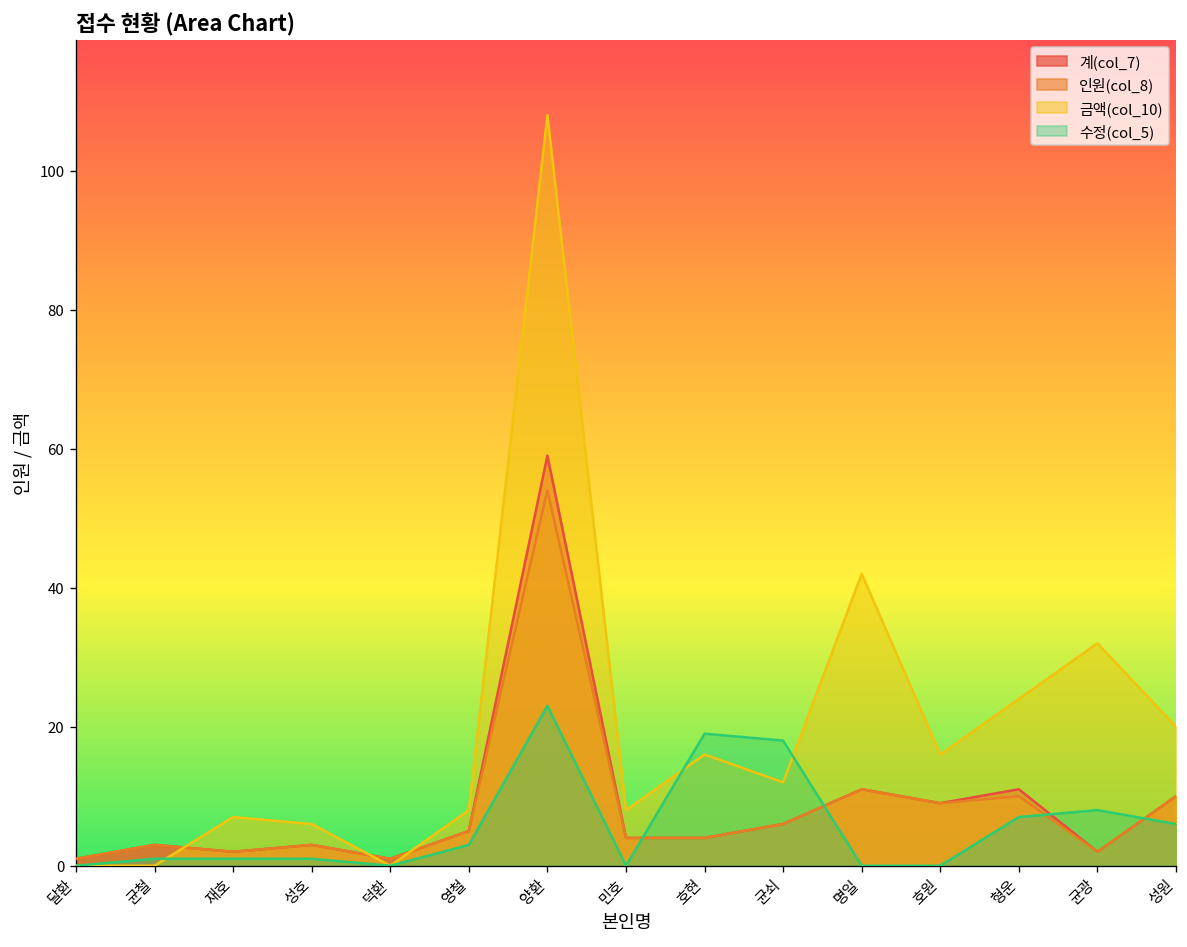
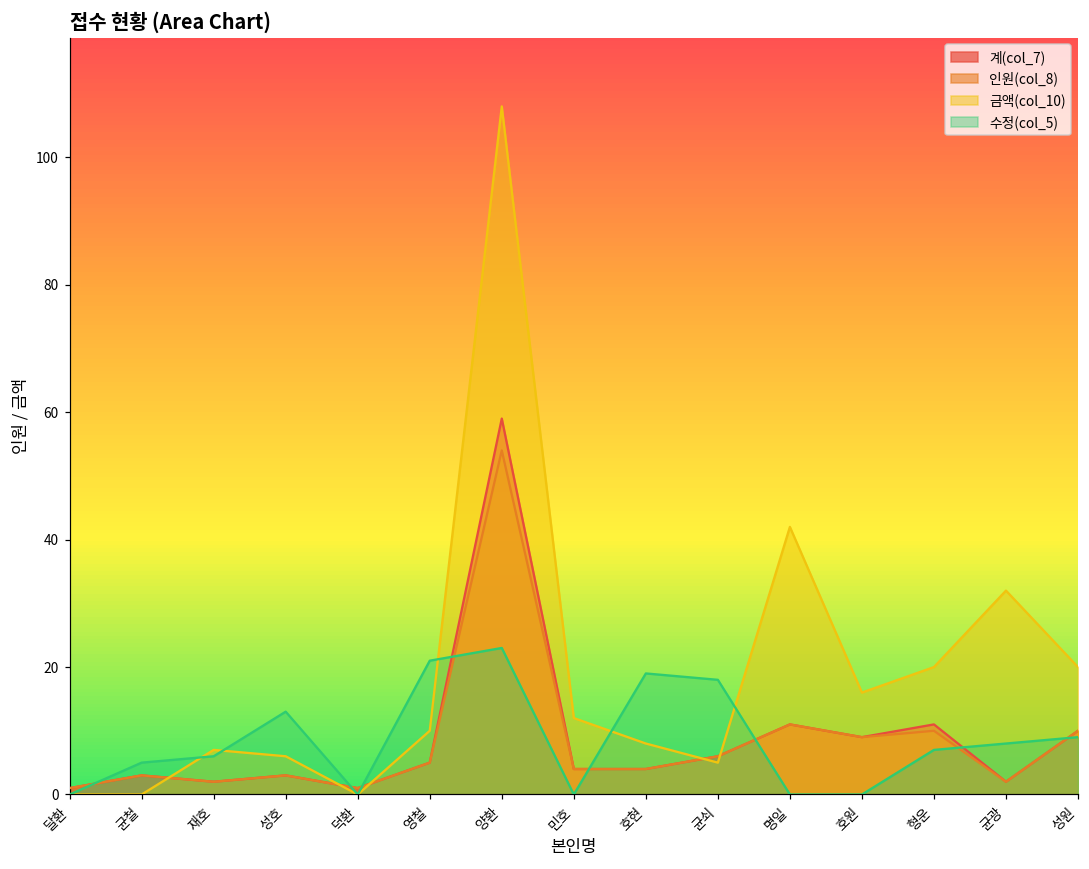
수정(col_5), 균철: 1 -> 5
수정(col_5), 재호: 1 -> 6
수정(col_5), 성호: 1 -> 13
금액(col_10), 영철: 8 -> 10
수정(col_5), 영철: 3 -> 21
금액(col_10), 민호: 8 -> 12
금액(col_10), 호현: 16 -> 8
금액(col_10), 균쇠: 12 -> 5
금액(col_10), 형운: 24 -> 20
수정(col_5), 성원: 6 -> 9
